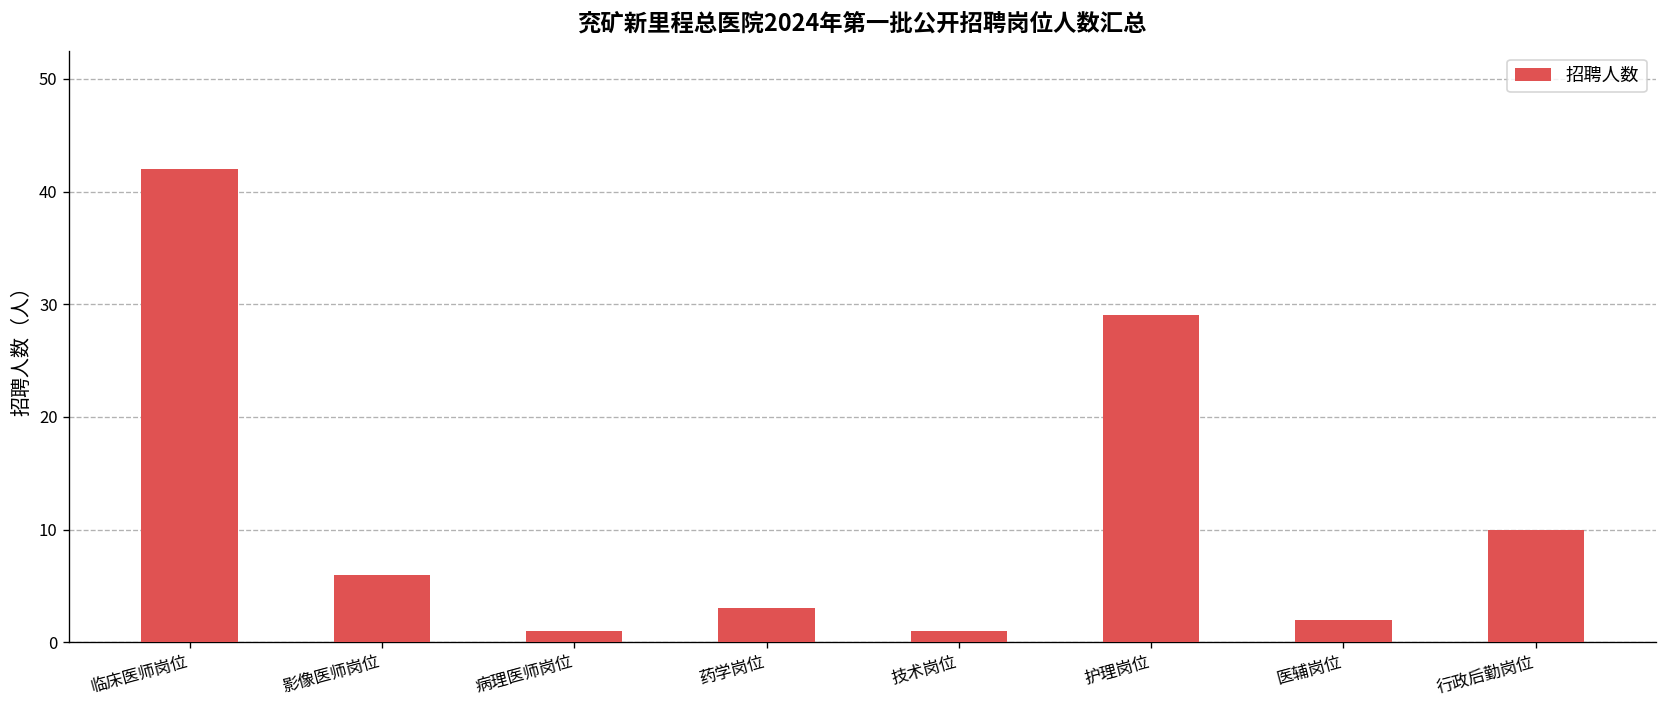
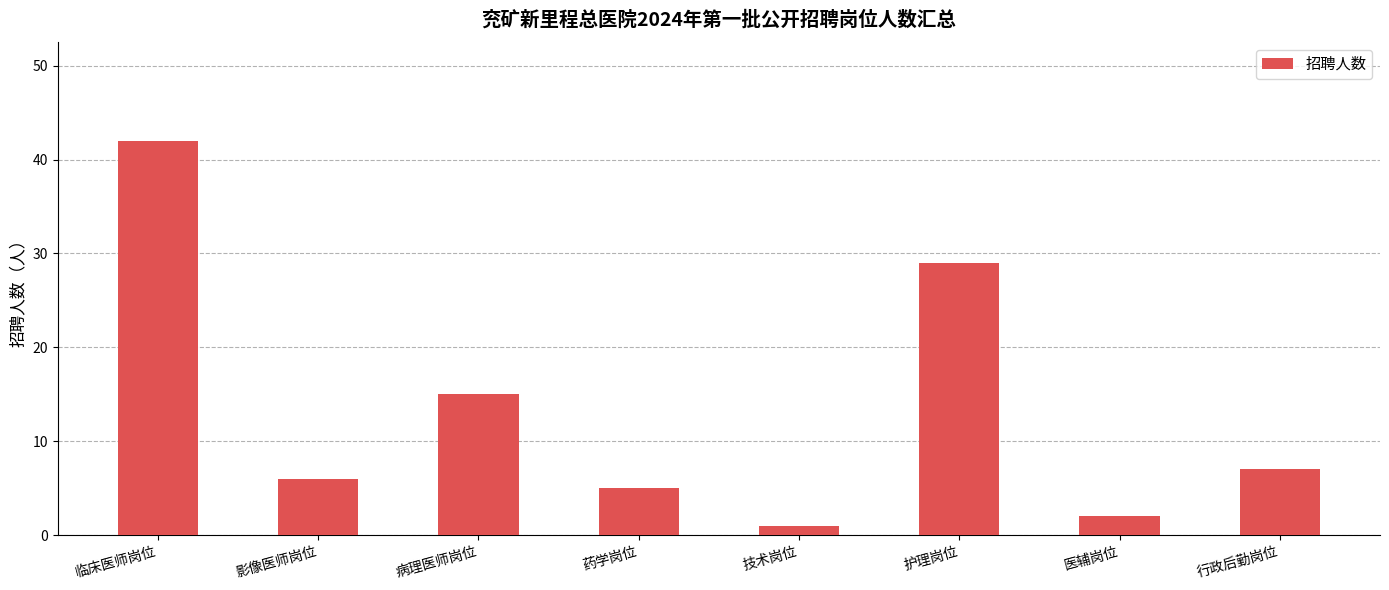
病理医师岗位: 1 -> 15
药学岗位: 3 -> 5
行政后勤岗位: 10 -> 7
